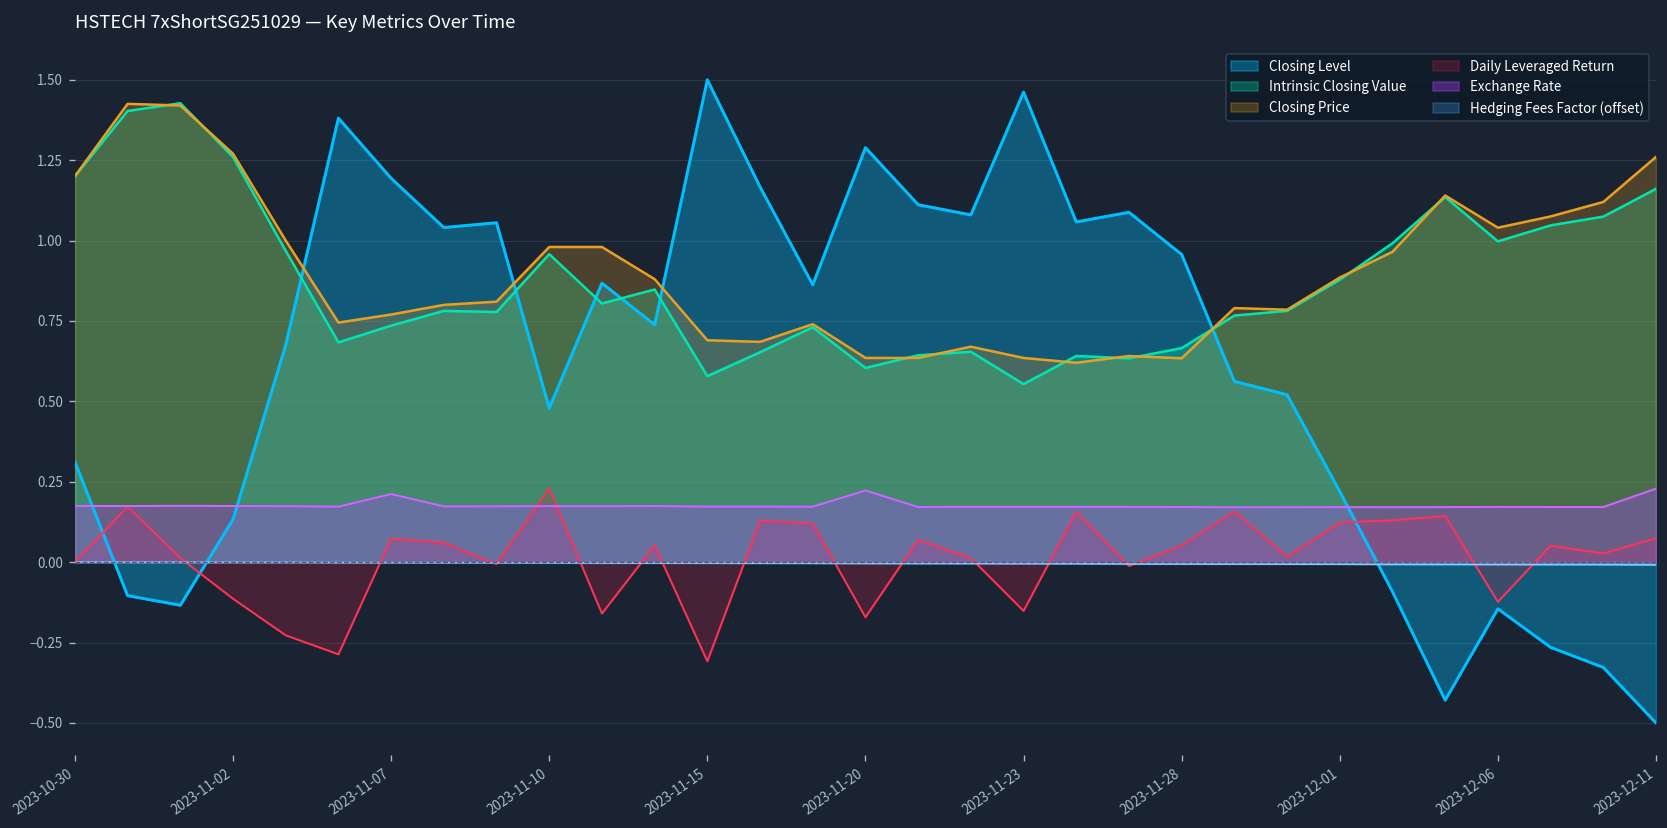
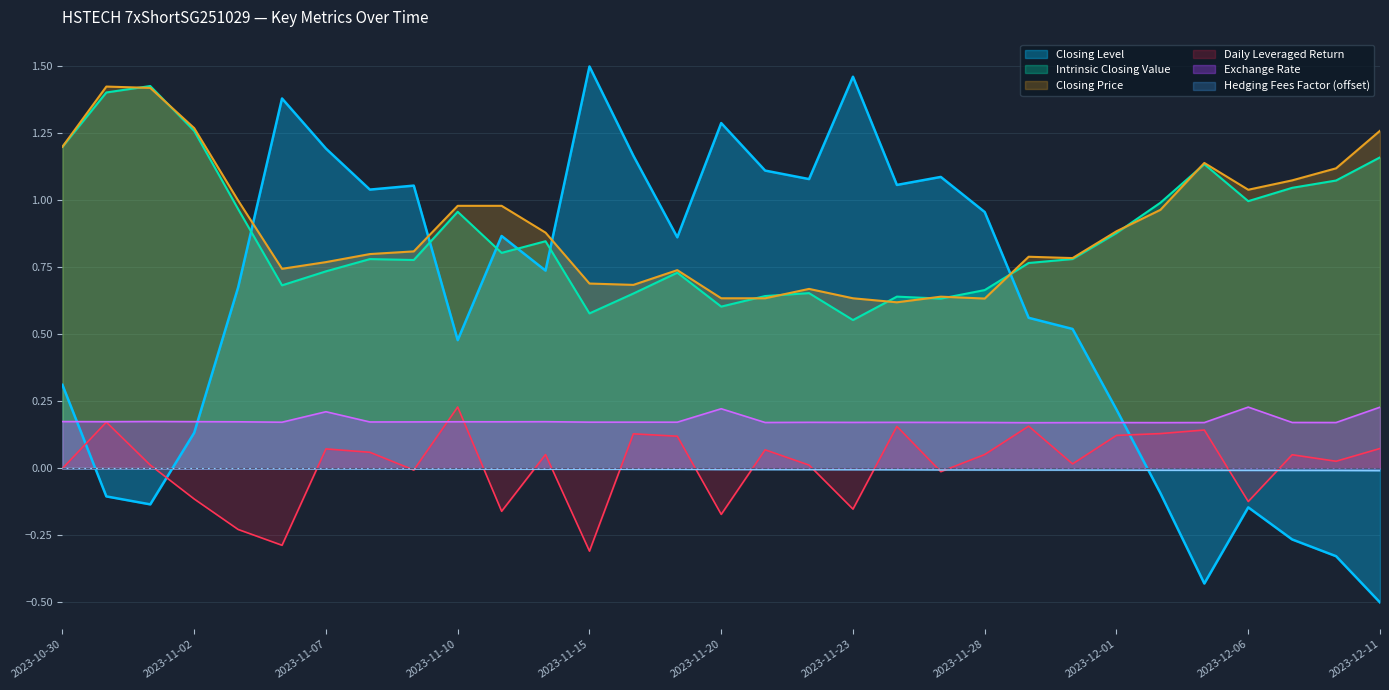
Exchange Rate, 2023-12-06: 0.17 -> 0.23
